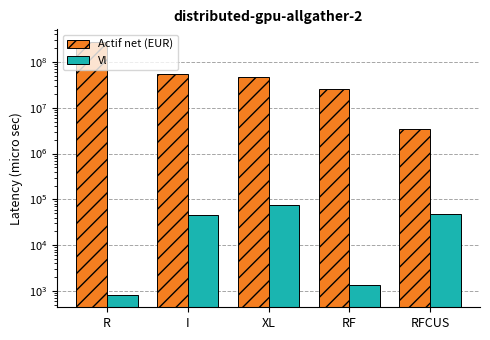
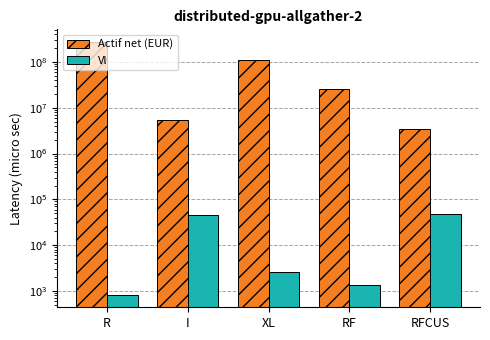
Actif net (EUR), I: 50000000 -> 5000000
Actif net (EUR), XL: 50000000 -> 110000000
Vl, XL: 80000 -> 3000
